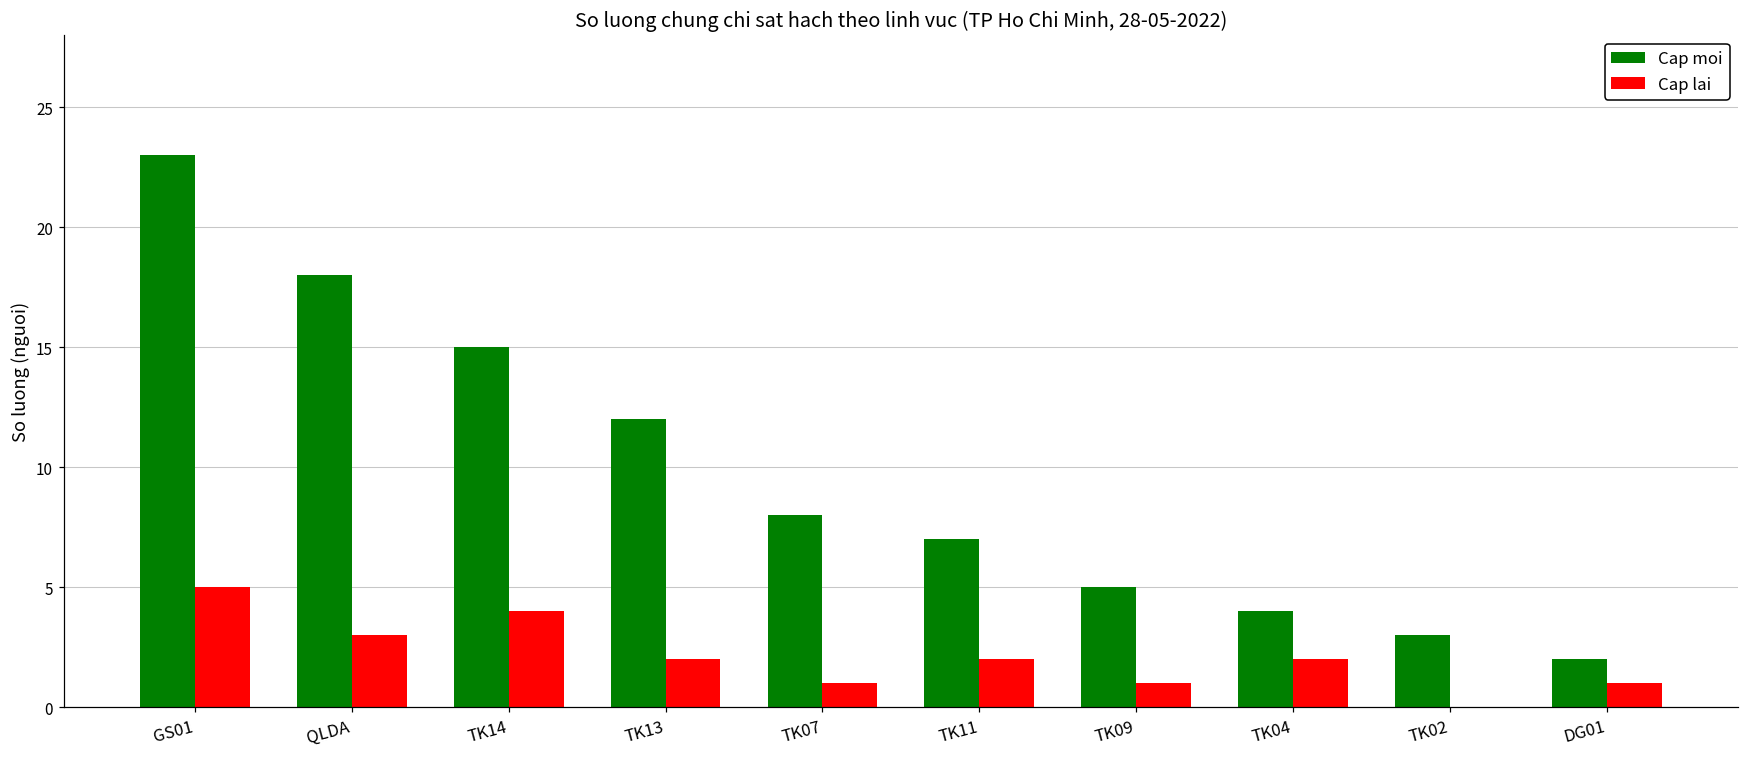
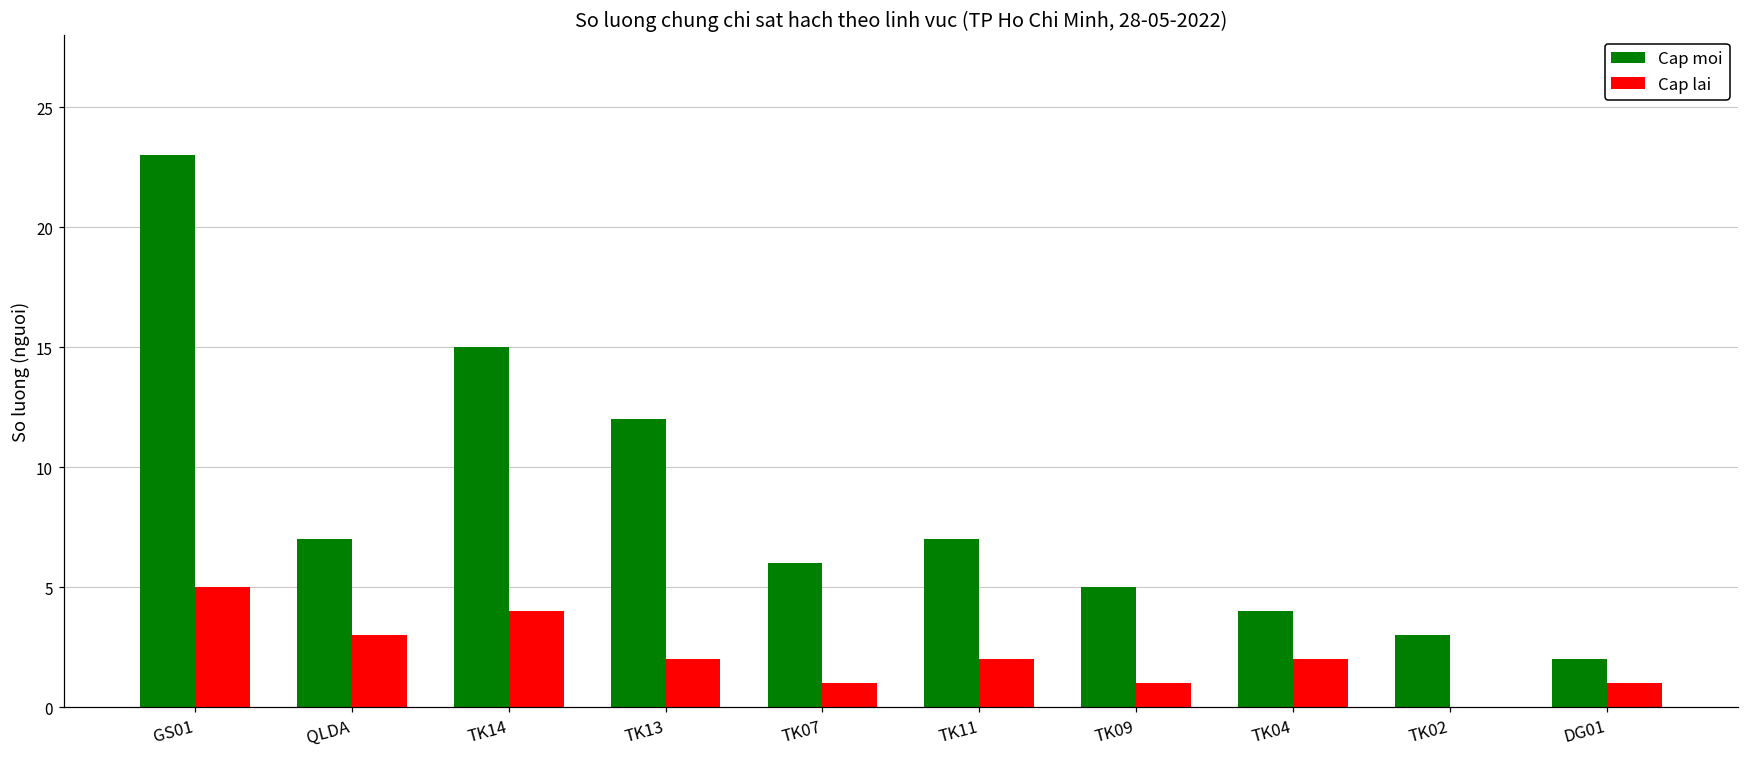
Cap moi, QLDA: 18 -> 7
Cap moi, TK07: 8 -> 6
